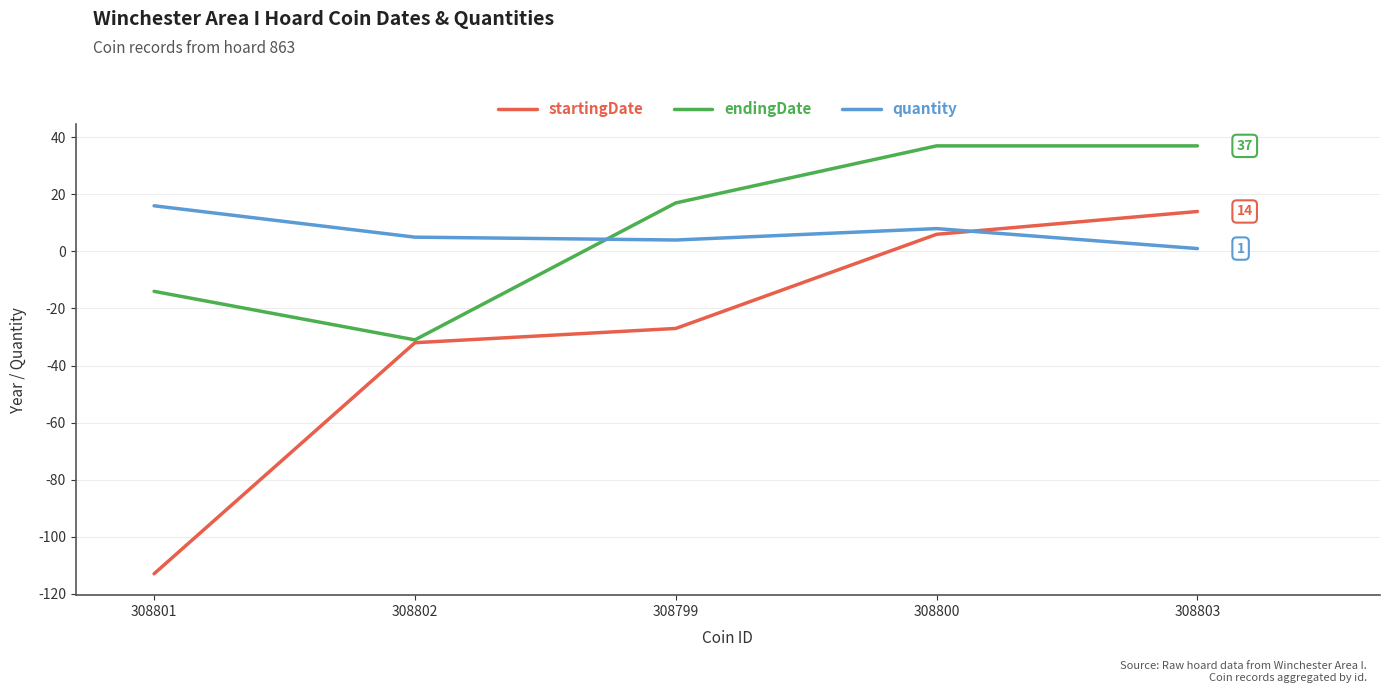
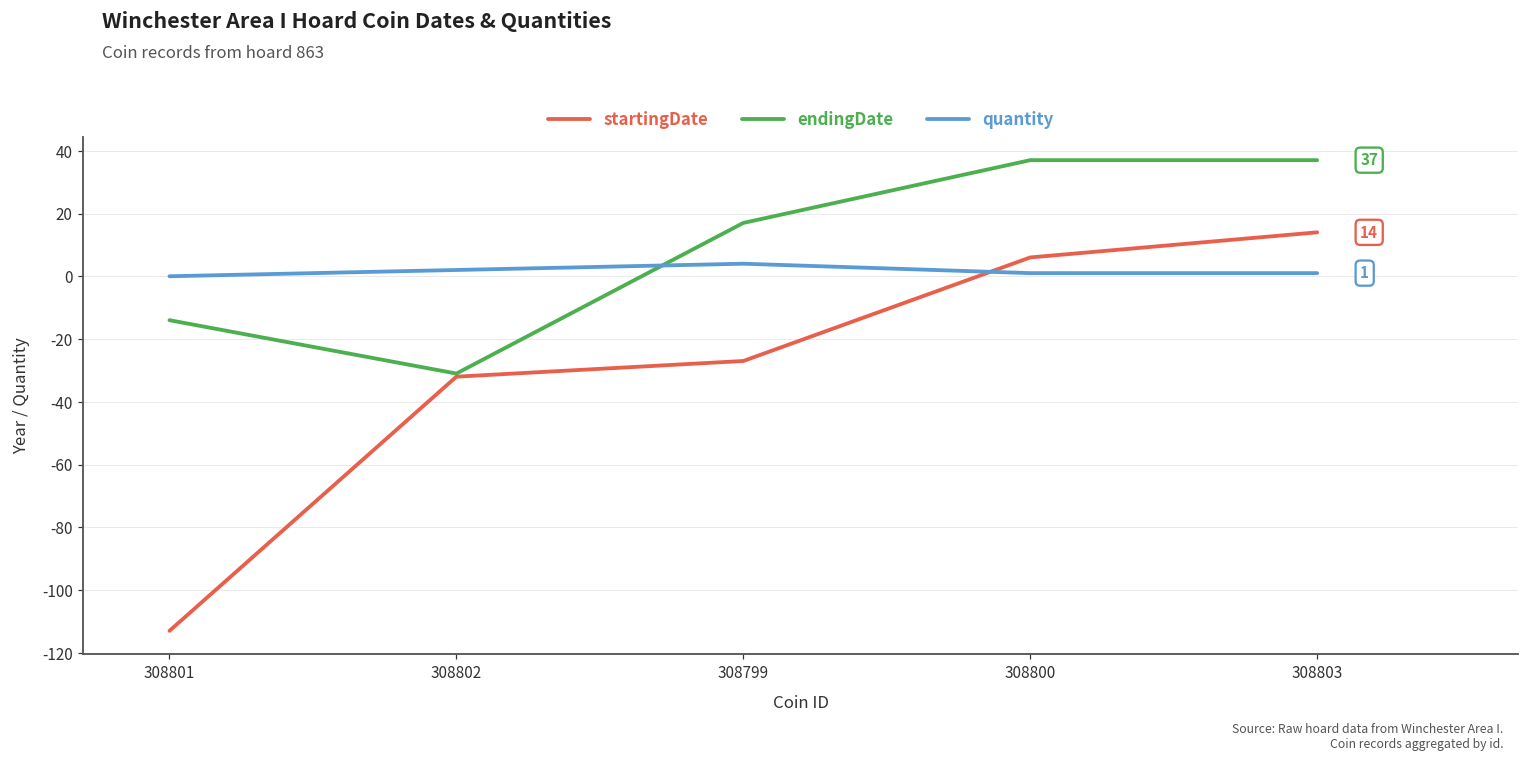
quantity, 308801: 16 -> 0
quantity, 308802: 5 -> 2
quantity, 308800: 8 -> 1
